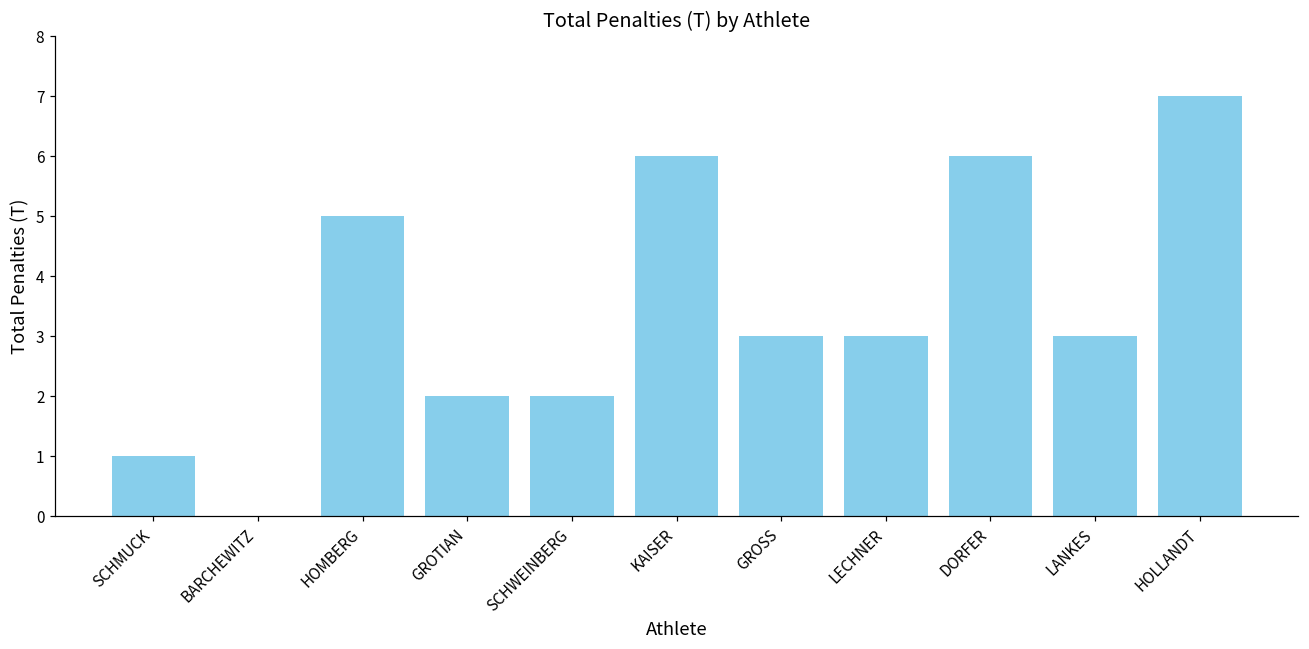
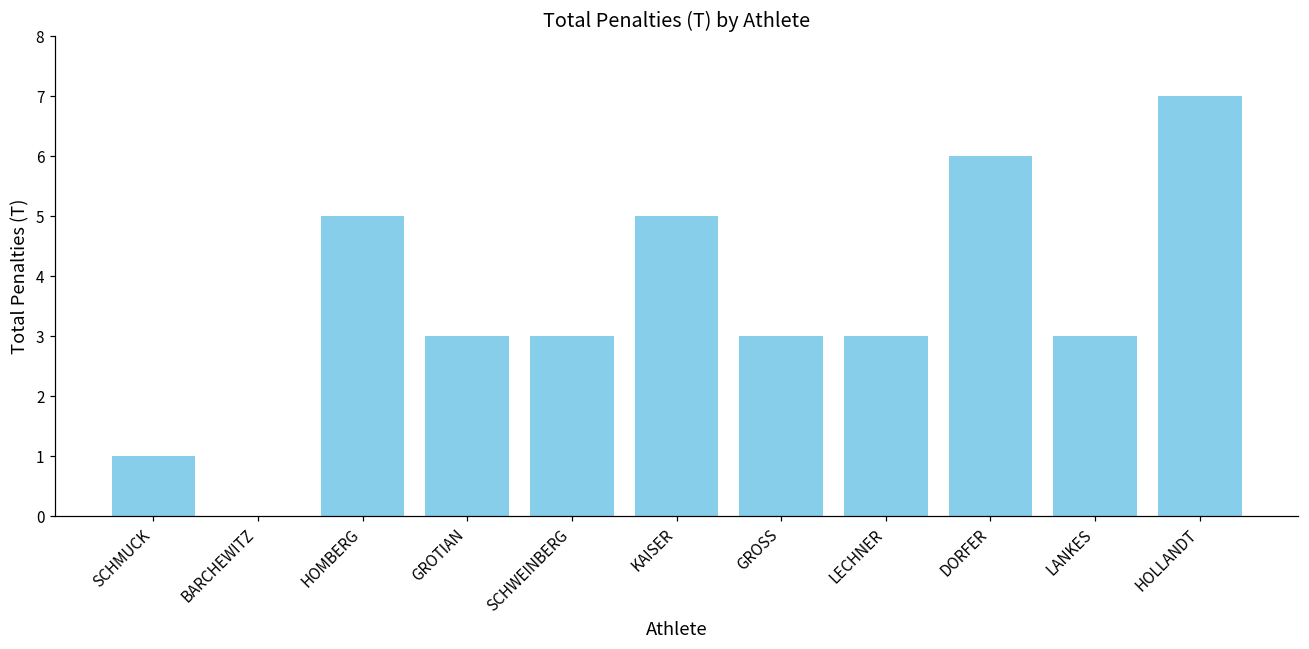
GROTIAN: 2 -> 3
SCHWEINBERG: 2 -> 3
KAISER: 6 -> 5
